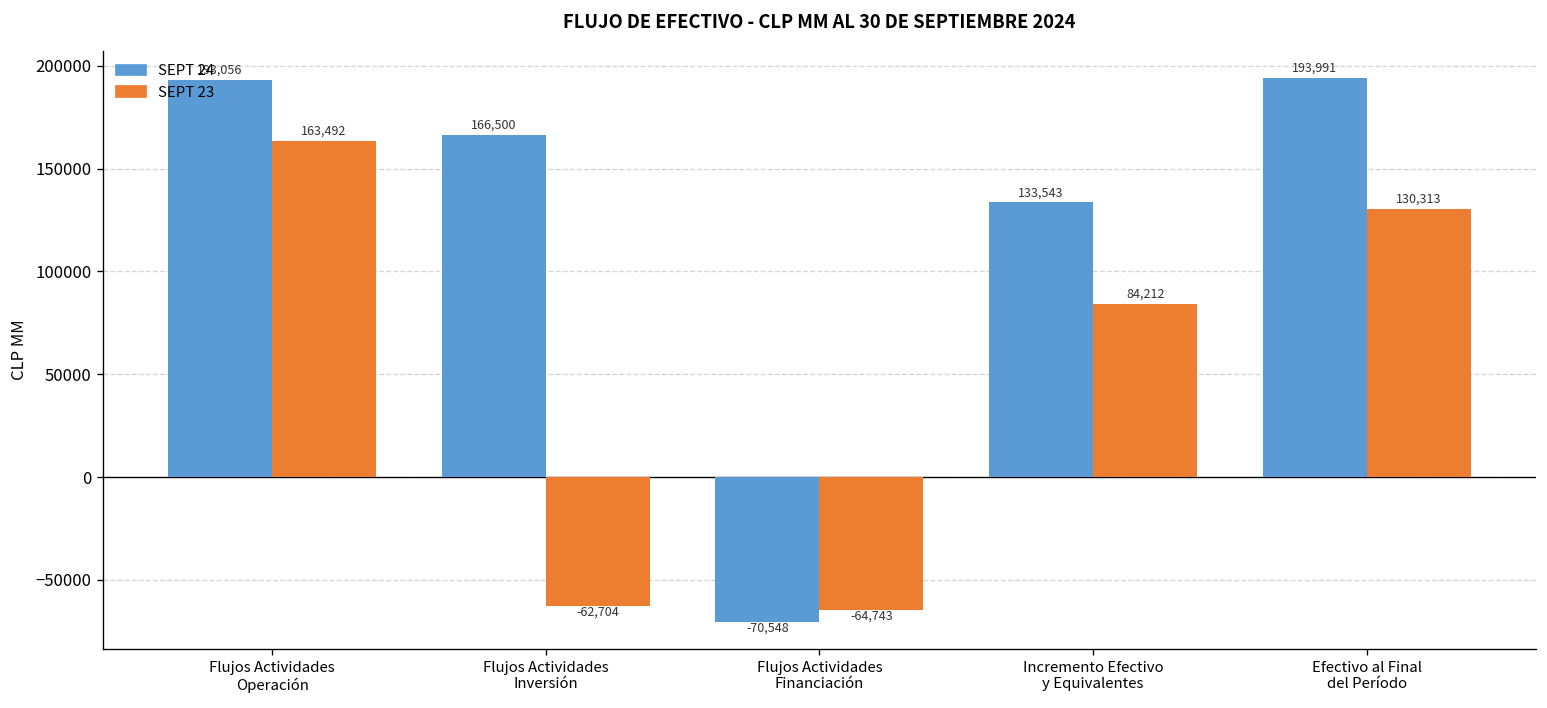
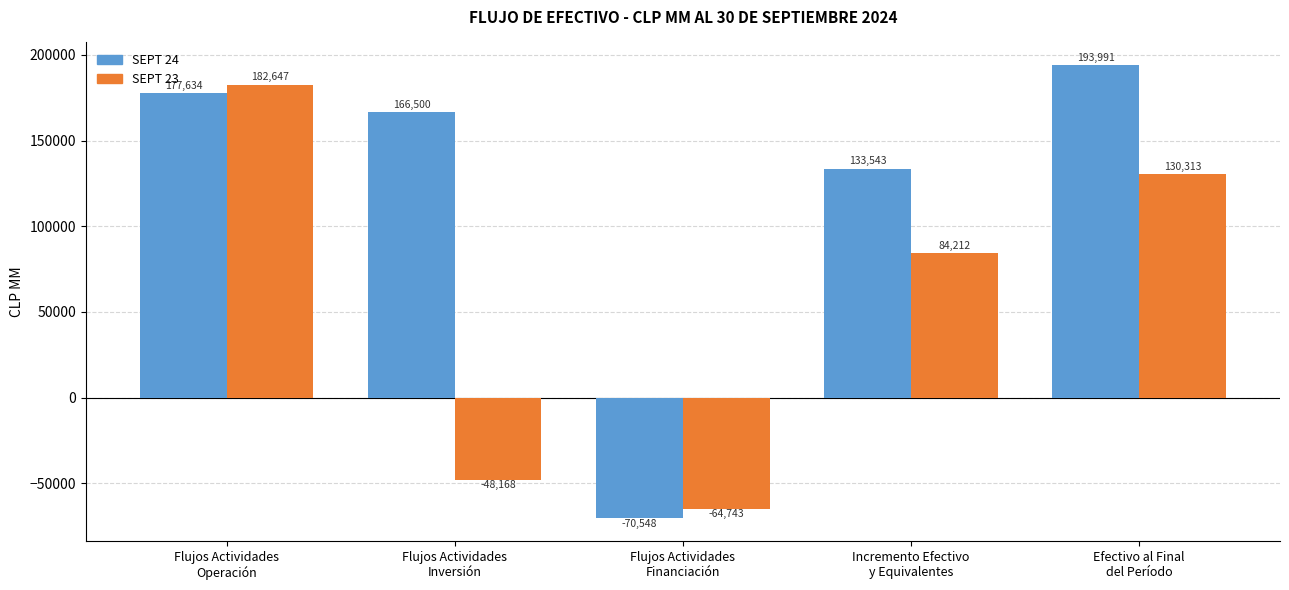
SEPT 24, Flujos Actividades Operación: 193,056 -> 177,634
SEPT 23, Flujos Actividades Operación: 163,492 -> 182,647
SEPT 23, Flujos Actividades Inversión: -62,704 -> -48,168
